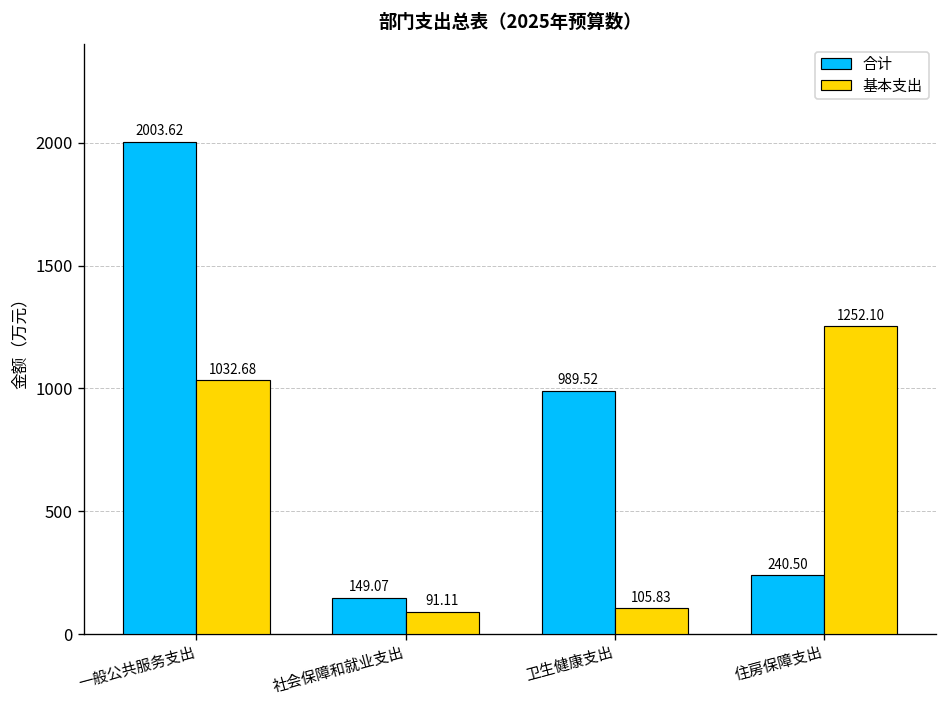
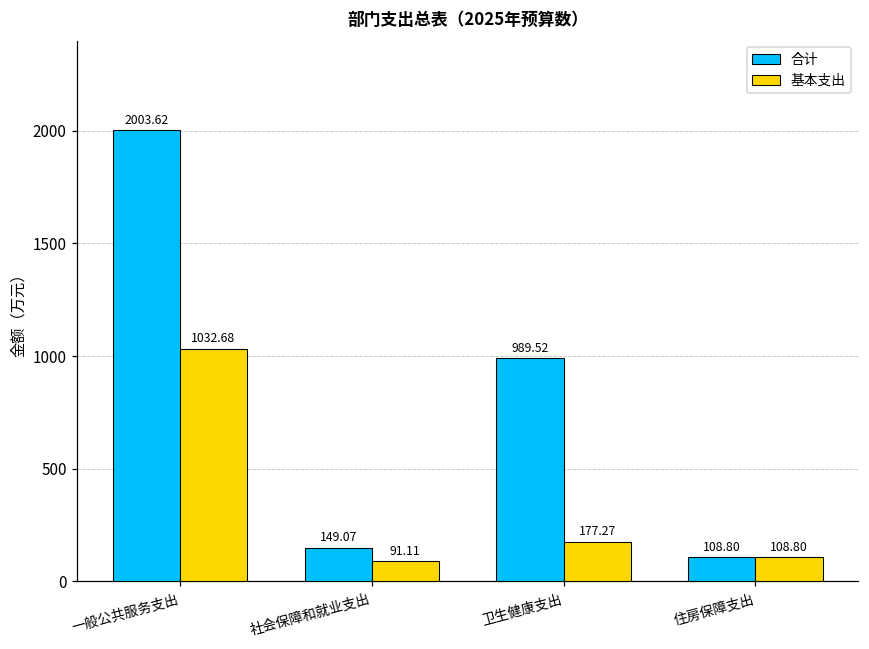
基本支出, 卫生健康支出: 105.83 -> 177.27
合计, 住房保障支出: 240.50 -> 108.80
基本支出, 住房保障支出: 1252.10 -> 108.80
